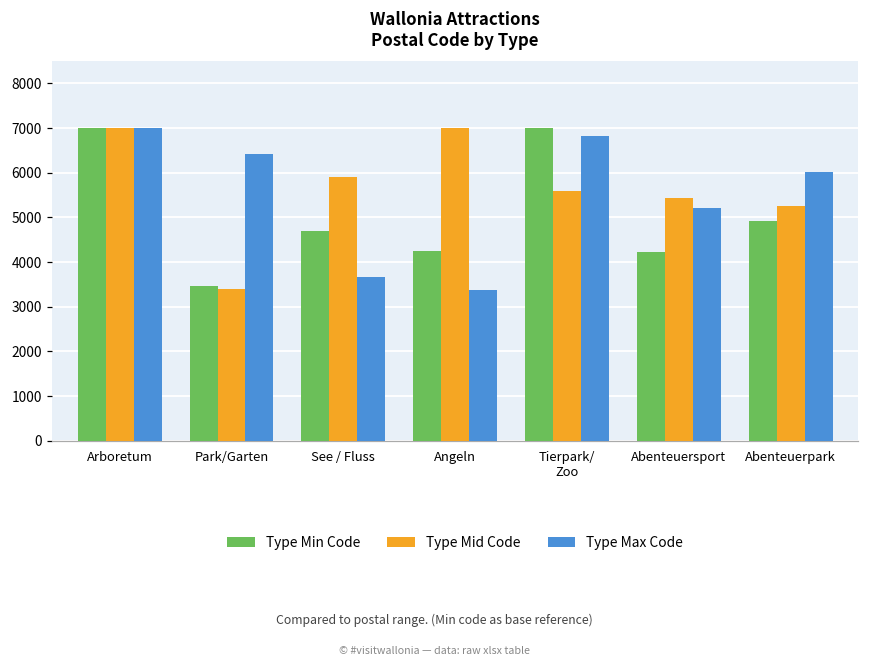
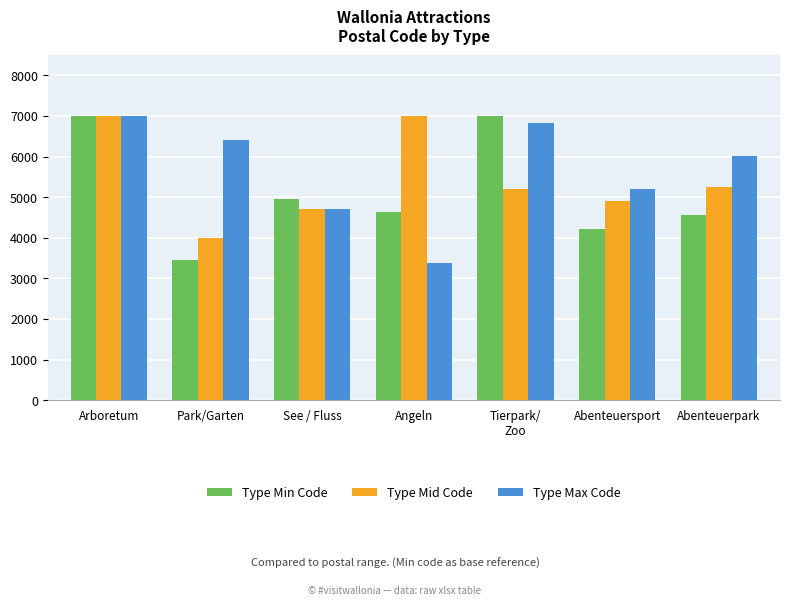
Type Mid Code, Park/Garten: 3400 -> 4000
Type Min Code, See / Fluss: 4700 -> 4900
Type Mid Code, See / Fluss: 5900 -> 4700
Type Max Code, See / Fluss: 3700 -> 4700
Type Min Code, Angeln: 4200 -> 4600
Type Mid Code, Tierpark/ Zoo: 5600 -> 5200
Type Mid Code, Abenteuersport: 5400 -> 4900
Type Min Code, Abenteuerpark: 4900 -> 4600
